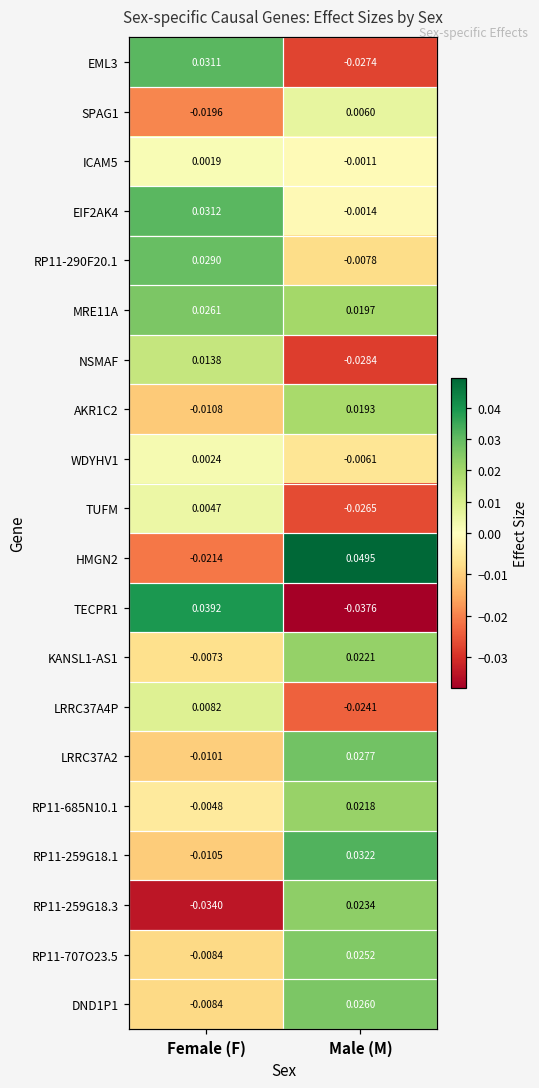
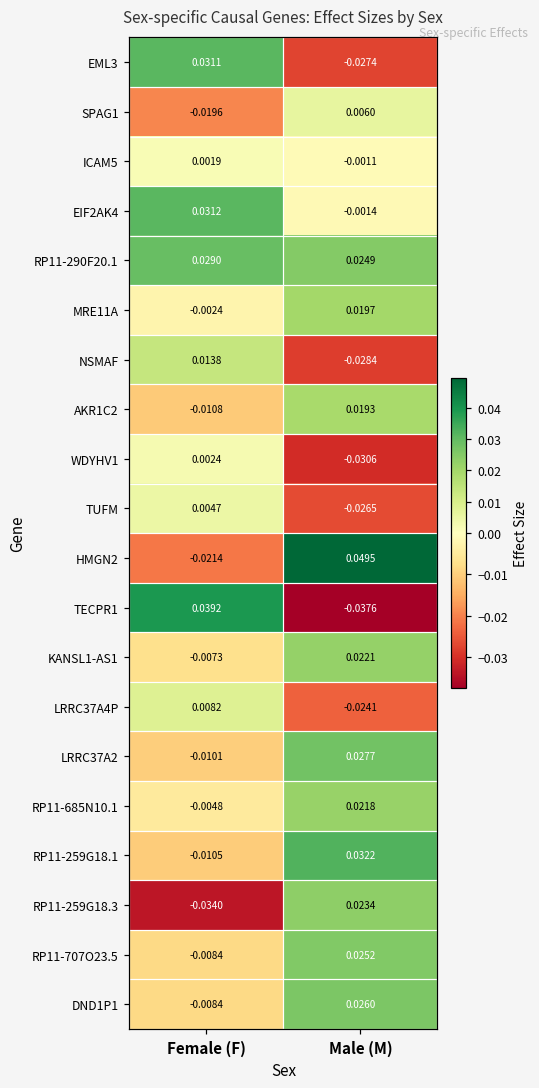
RP11-290F20.1, Male (M): -0.0078 -> 0.0249
MRE11A, Female (F): 0.0261 -> -0.0024
WDYHV1, Male (M): -0.0061 -> -0.0306
